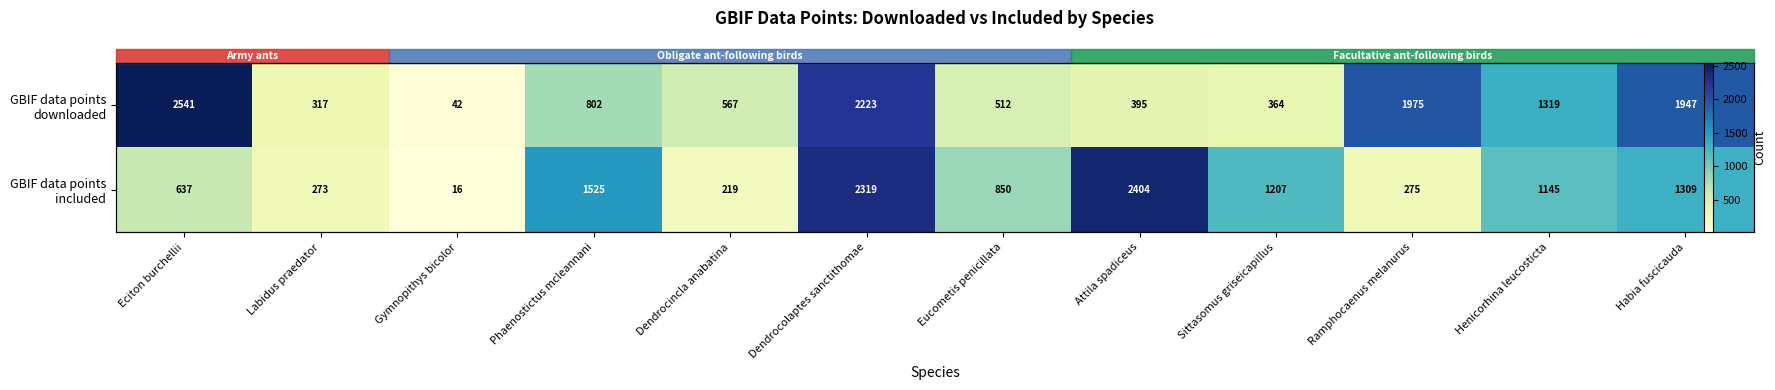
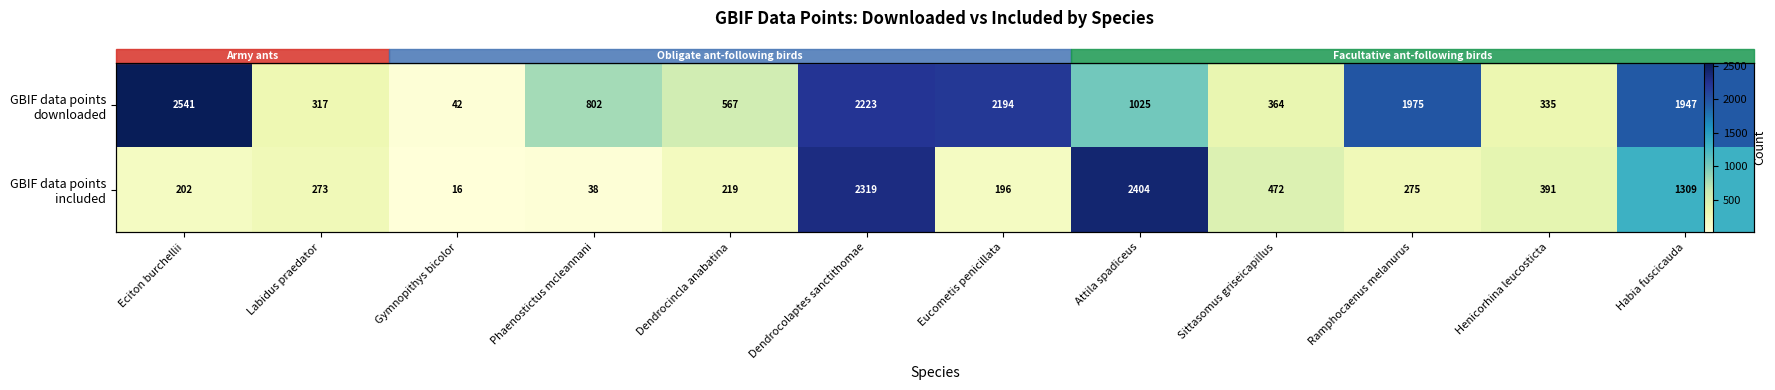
GBIF data points downloaded, Eucometis penicillata: 512 -> 2194
GBIF data points downloaded, Attila spadiceus: 395 -> 1025
GBIF data points downloaded, Henicorhina leucosticta: 1319 -> 335
GBIF data points included, Eciton burchellii: 637 -> 202
GBIF data points included, Phaenostictus mcleannani: 1525 -> 38
GBIF data points included, Eucometis penicillata: 850 -> 196
GBIF data points included, Sittasomus griseicapillus: 1207 -> 472
GBIF data points included, Henicorhina leucosticta: 1145 -> 391
